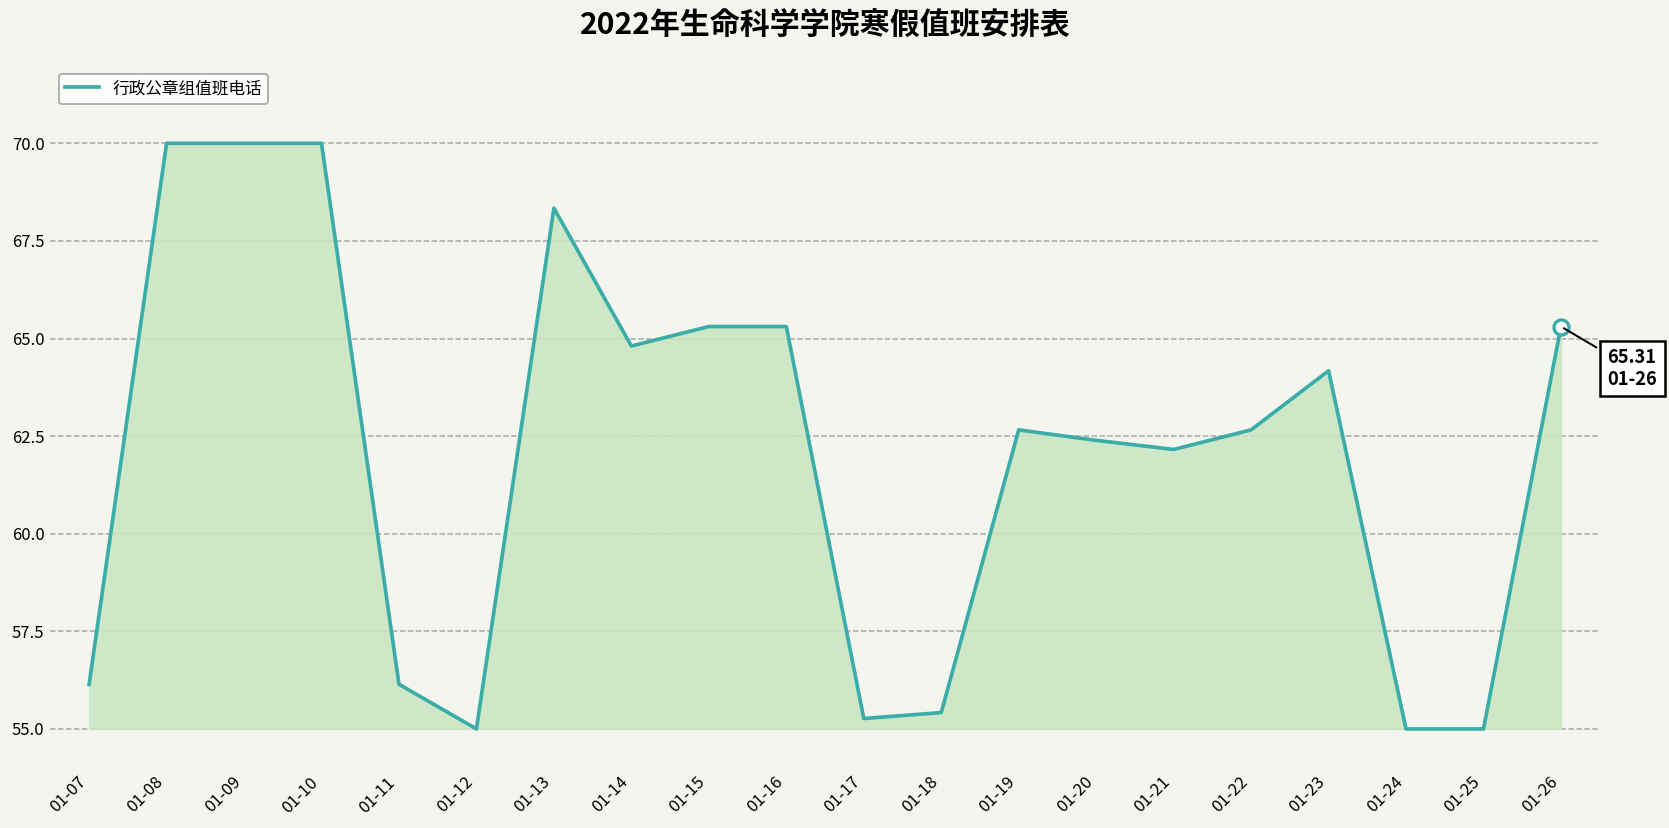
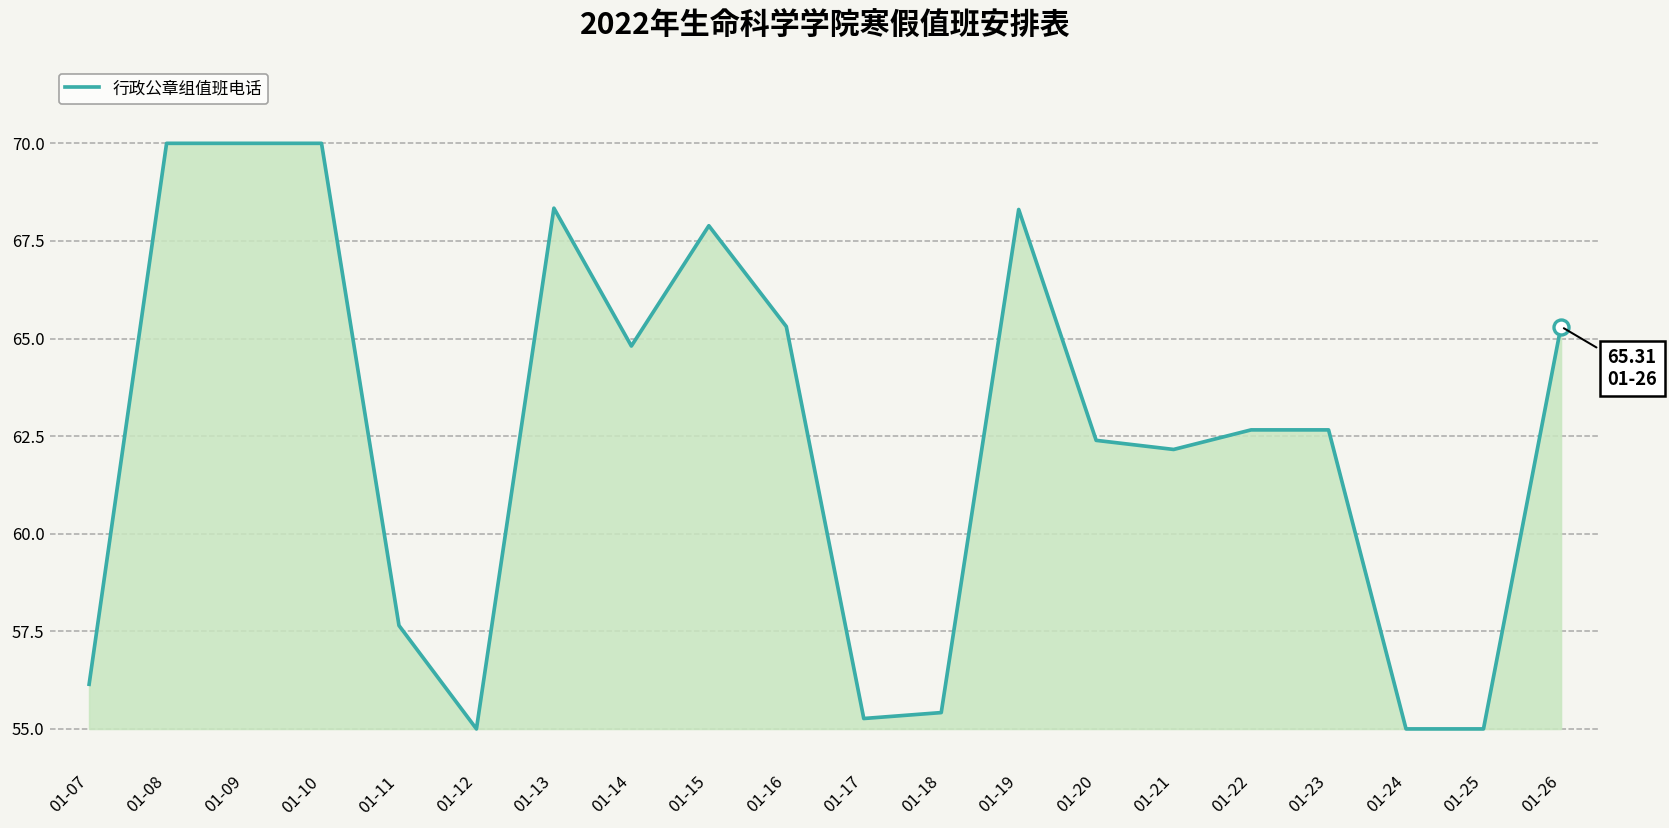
行政公章组值班电话, 01-11: 56.1 -> 57.6
行政公章组值班电话, 01-15: 65.3 -> 67.9
行政公章组值班电话, 01-19: 62.7 -> 68.3
行政公章组值班电话, 01-23: 64.2 -> 62.7
